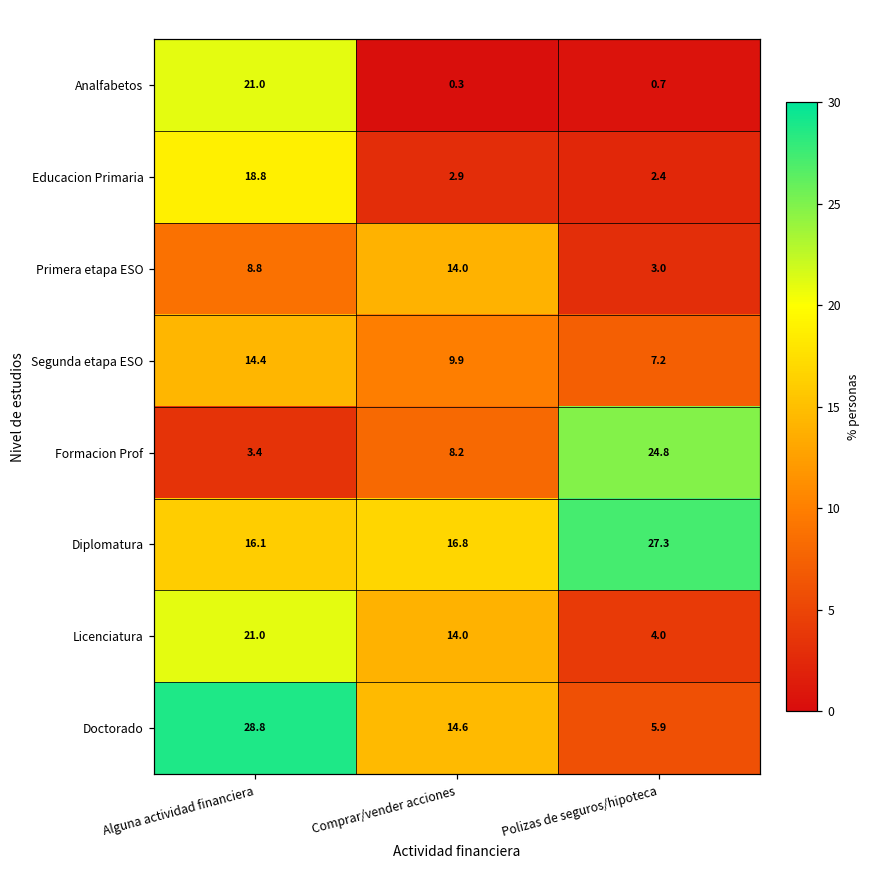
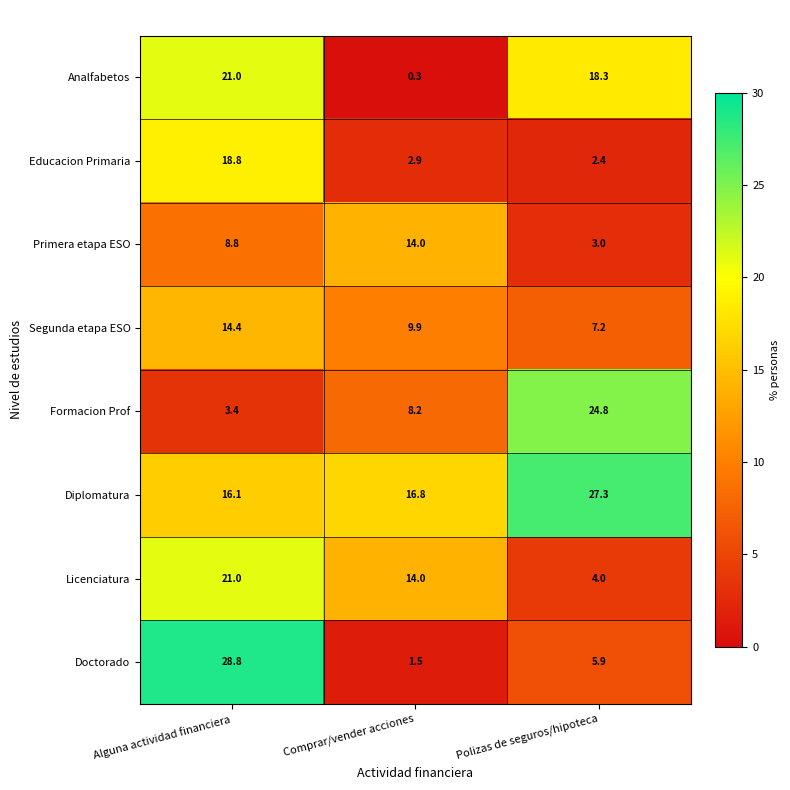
Analfabetos, Polizas de seguros/hipoteca: 0.7 -> 18.3
Doctorado, Comprar/vender acciones: 14.6 -> 1.5
